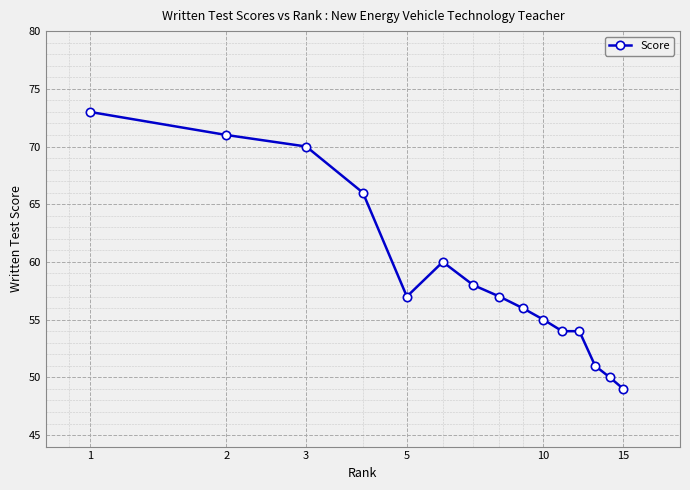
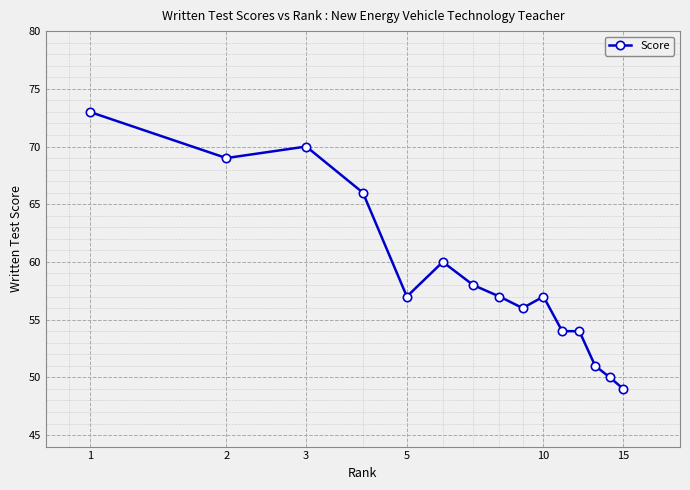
2: 71 -> 69
10: 55 -> 57
